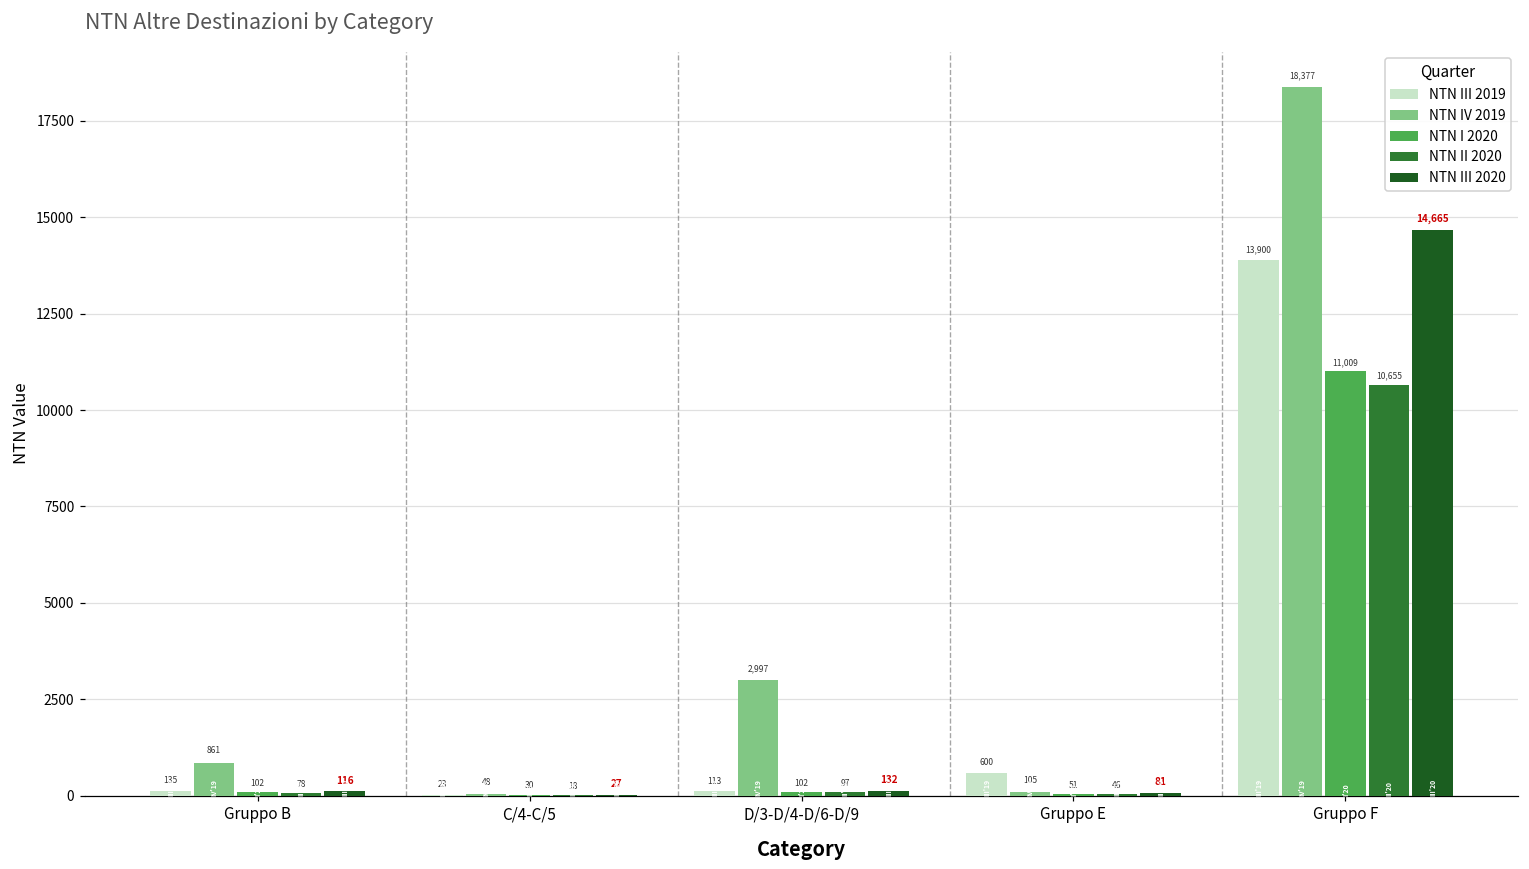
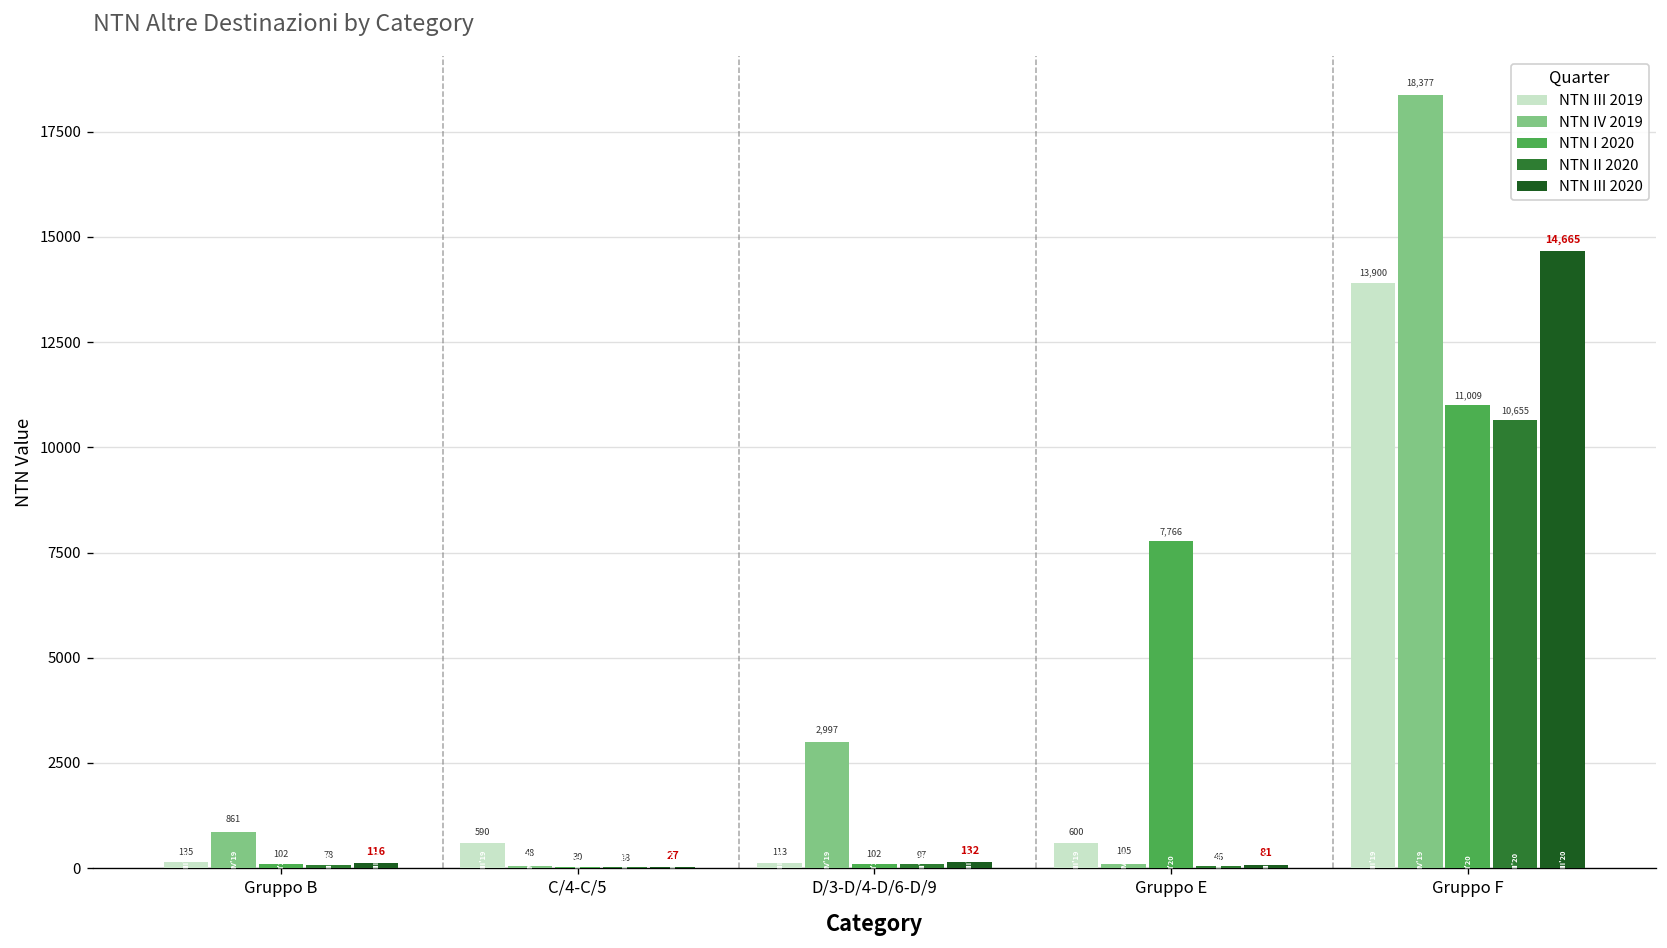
NTN III 2019, C/4-C/5: 23 -> 590
NTN I 2020, Gruppo E: 51 -> 7,766
